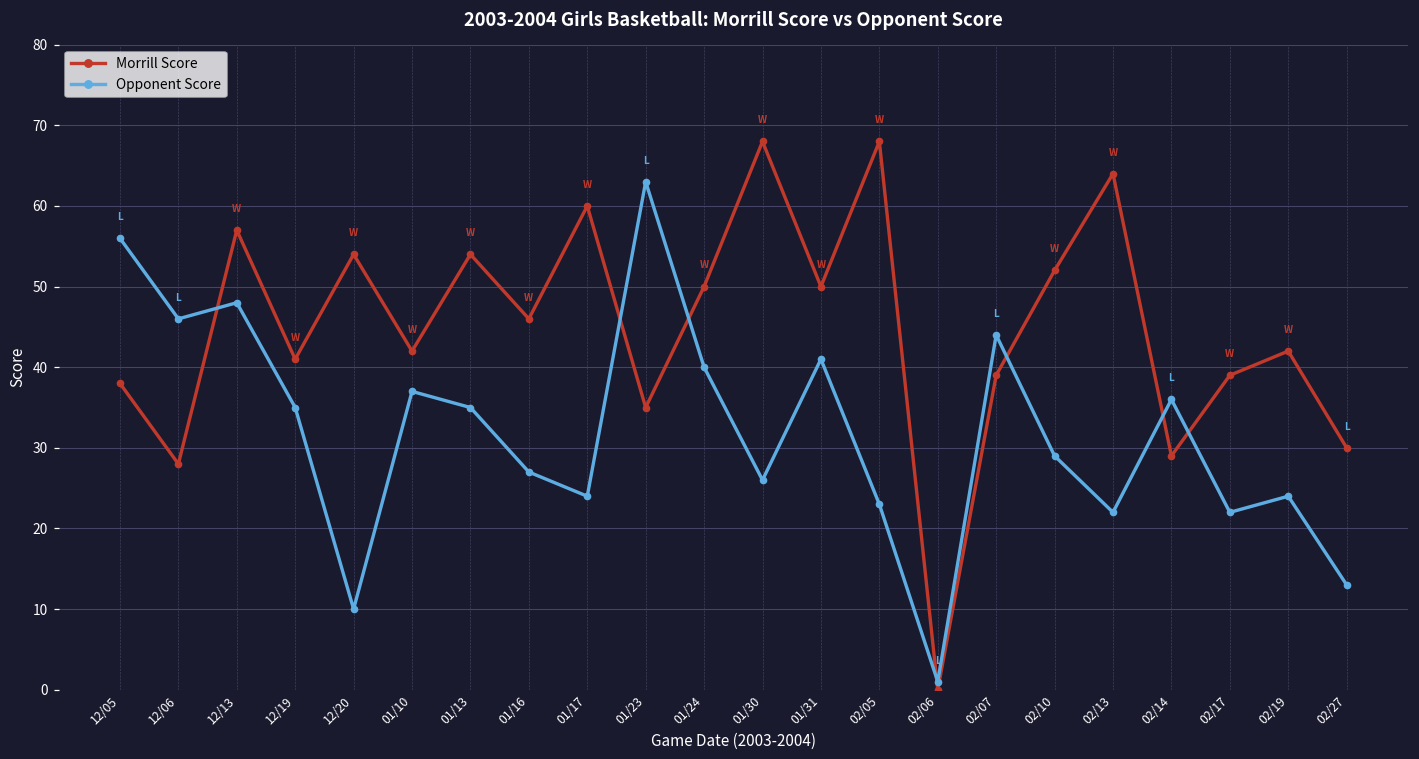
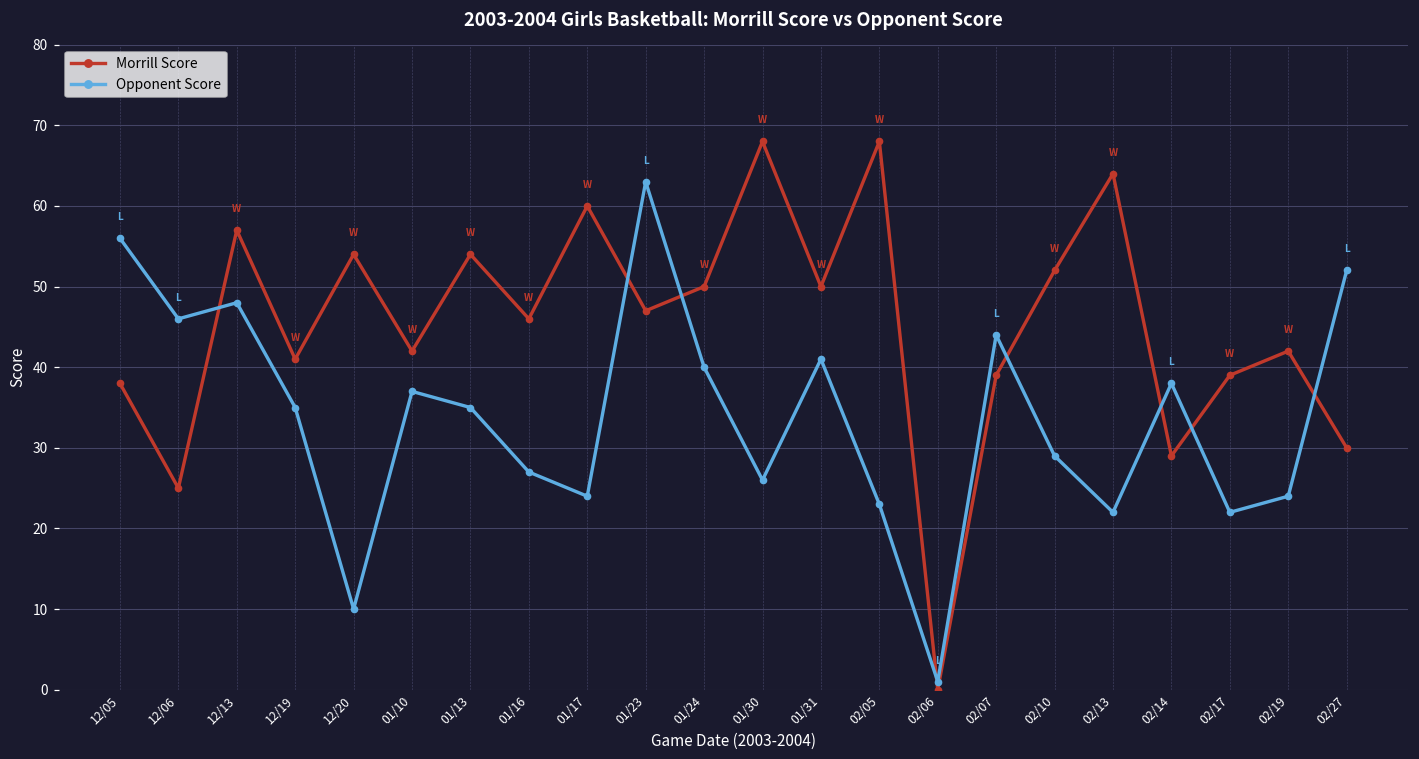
Morrill Score, 12/06: 28 -> 25
Morrill Score, 01/23: 35 -> 47
Opponent Score, 02/14: 36 -> 38
Opponent Score, 02/27: 13 -> 52
